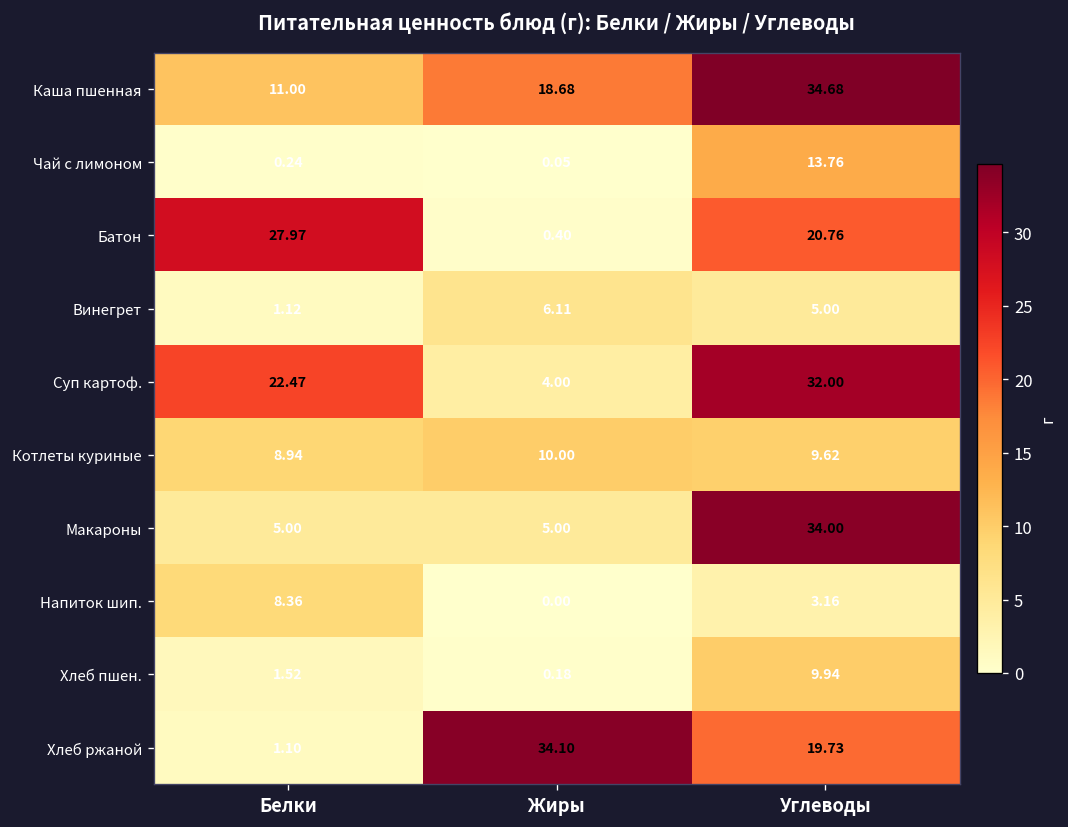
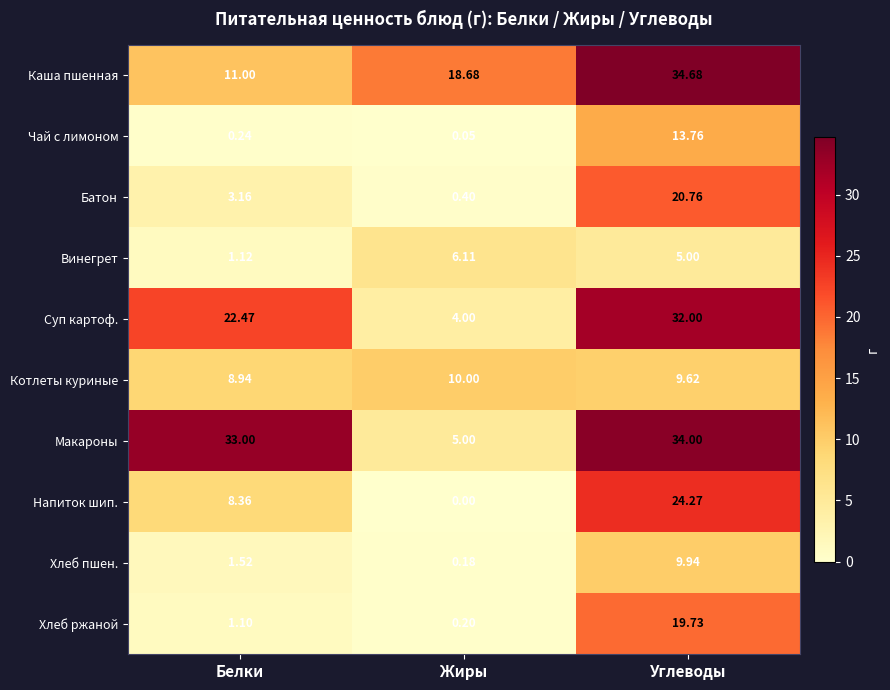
Батон, Белки: 27.97 -> 3.16
Макароны, Белки: 5.00 -> 33.00
Напиток шип., Углеводы: 3.16 -> 24.27
Хлеб ржаной, Жиры: 34.10 -> 0.20
